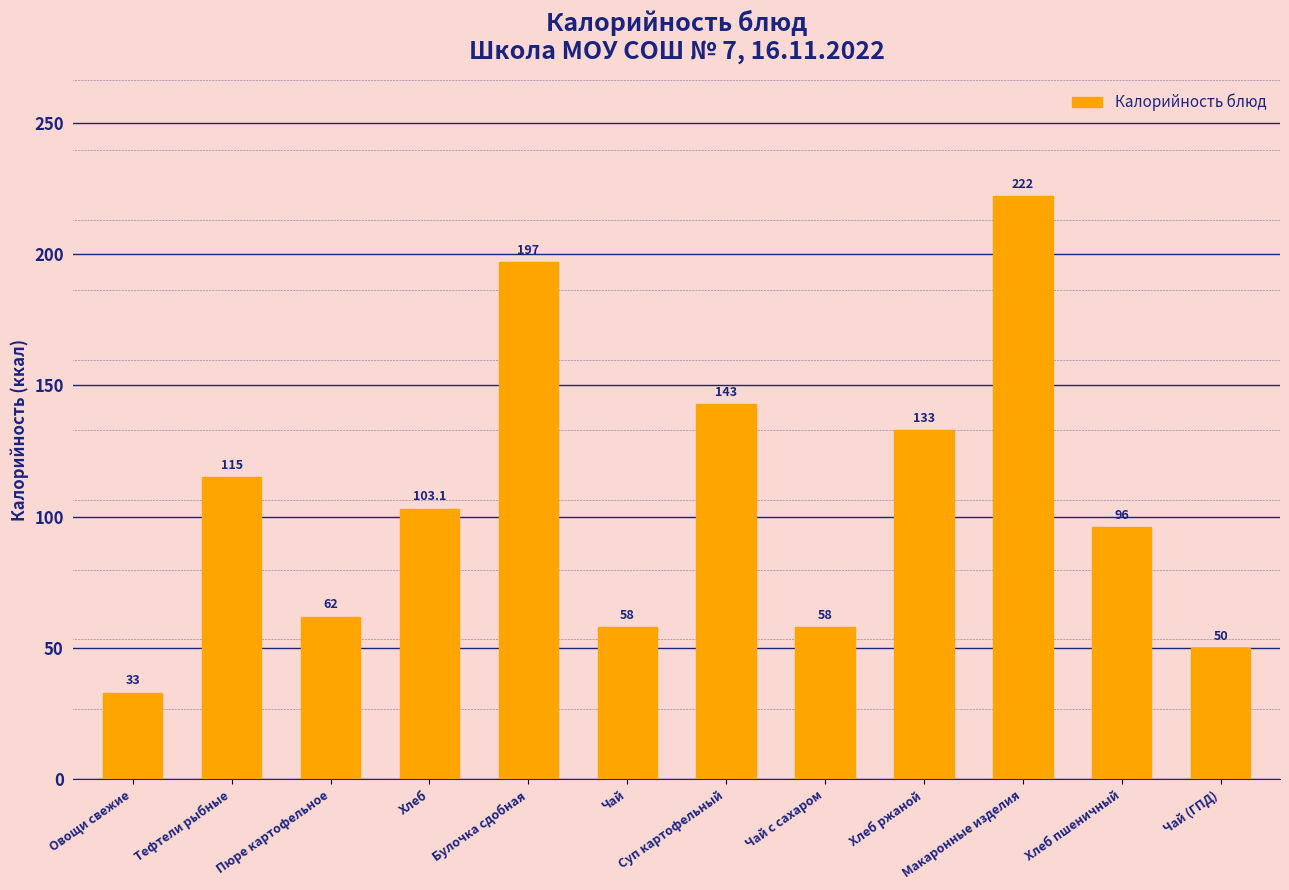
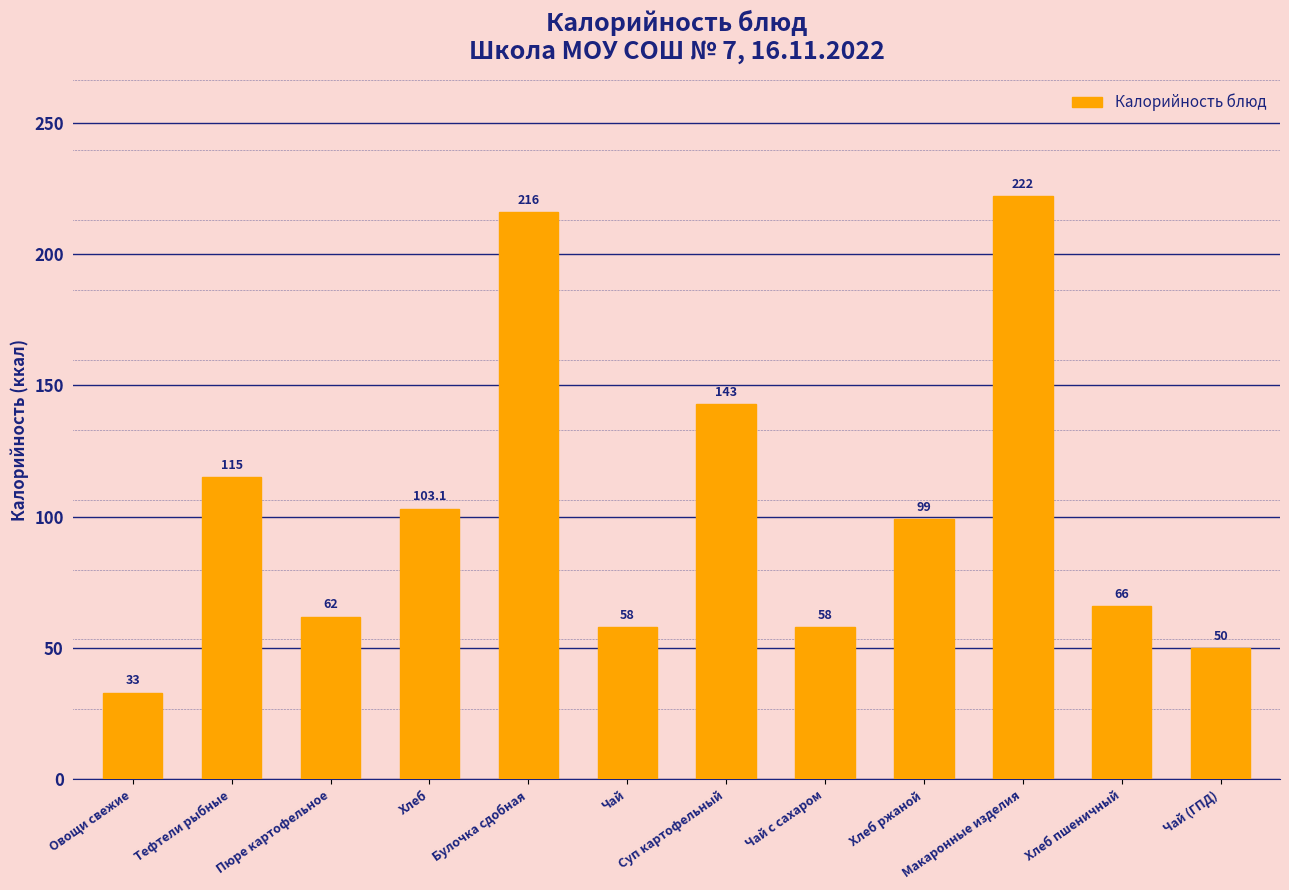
Булочка сдобная: 197 -> 216
Хлеб ржаной: 133 -> 99
Хлеб пшеничный: 96 -> 66
